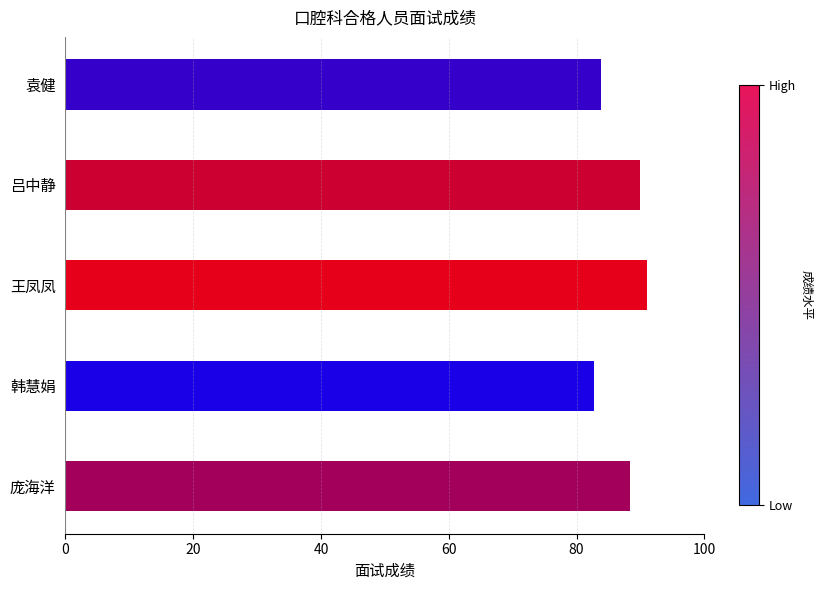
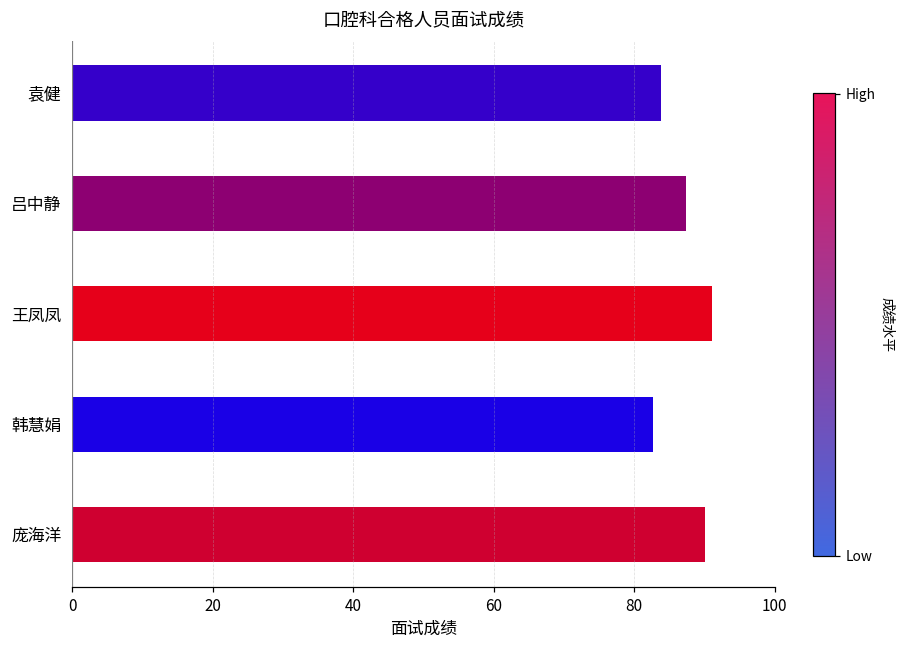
吕中静: 90 -> 87
庞海洋: 88 -> 90
